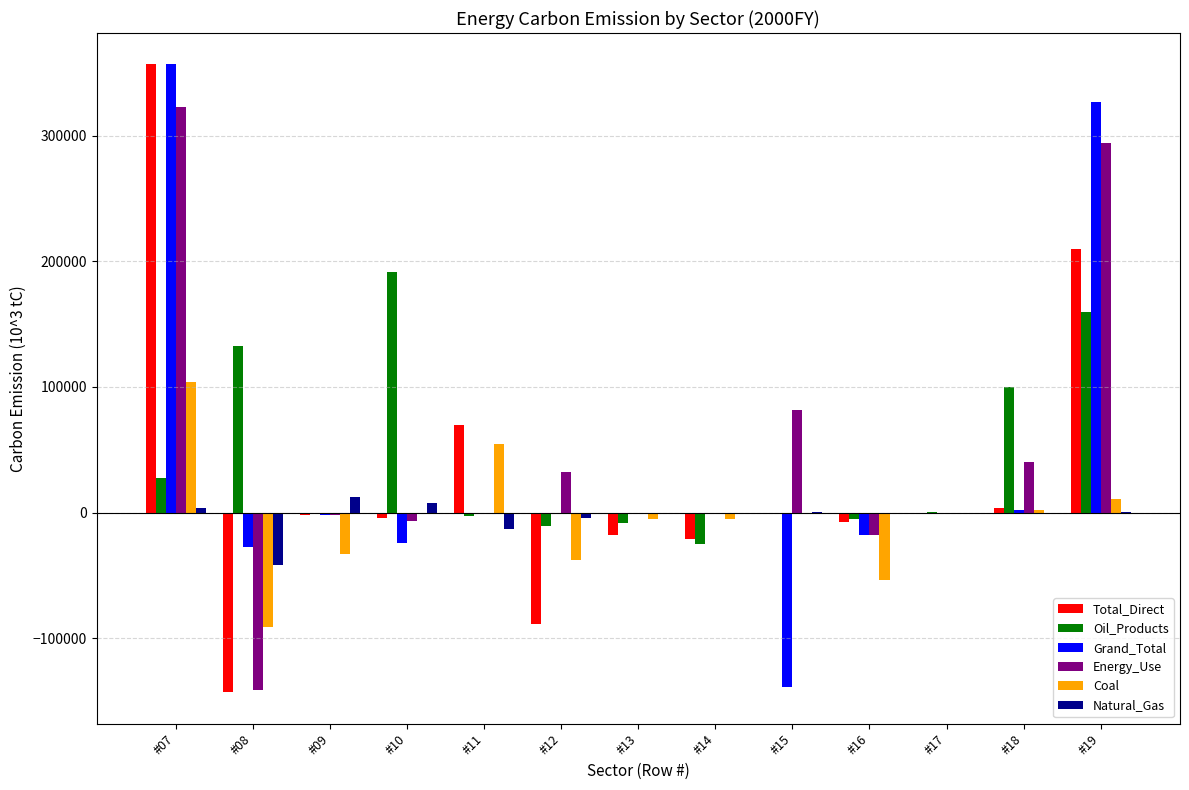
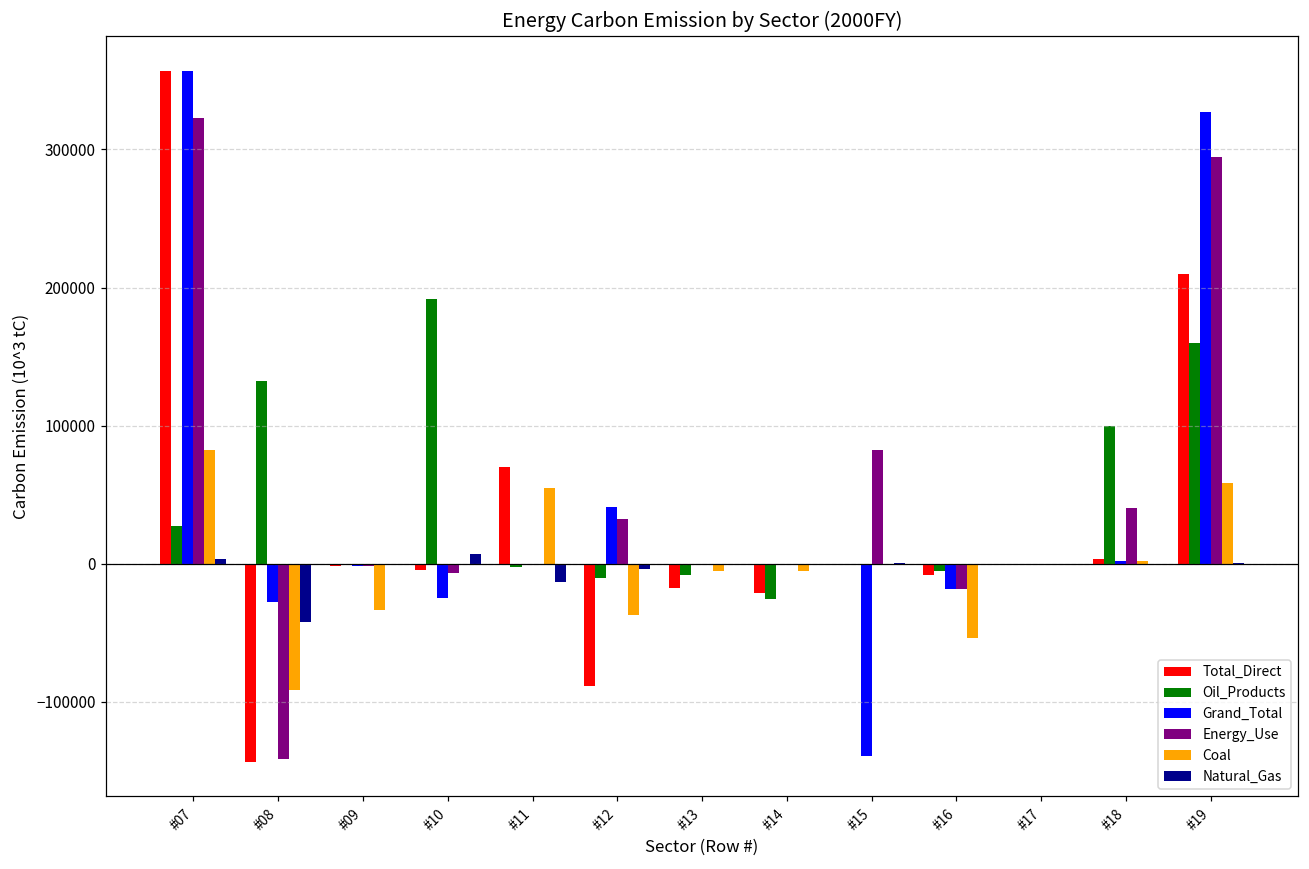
Coal, #07: 104000 -> 83000
Natural_Gas, #09: 12000 -> 0
Grand_Total, #12: 0 -> 41000
Coal, #19: 10000 -> 59000
